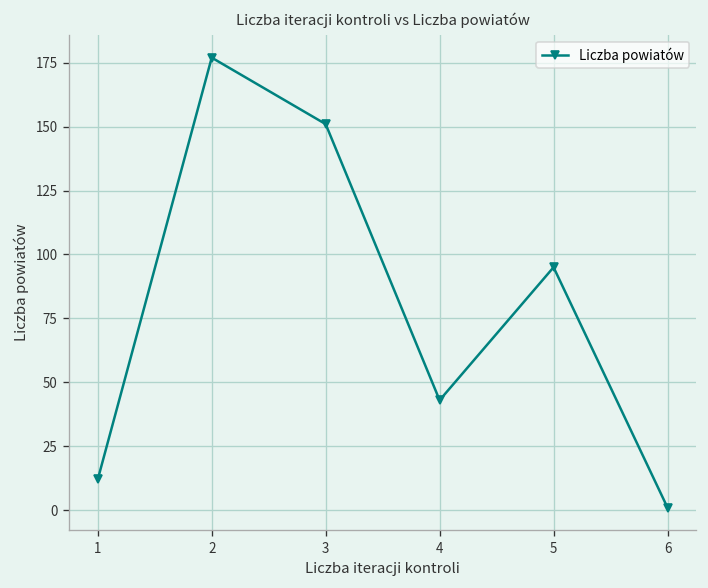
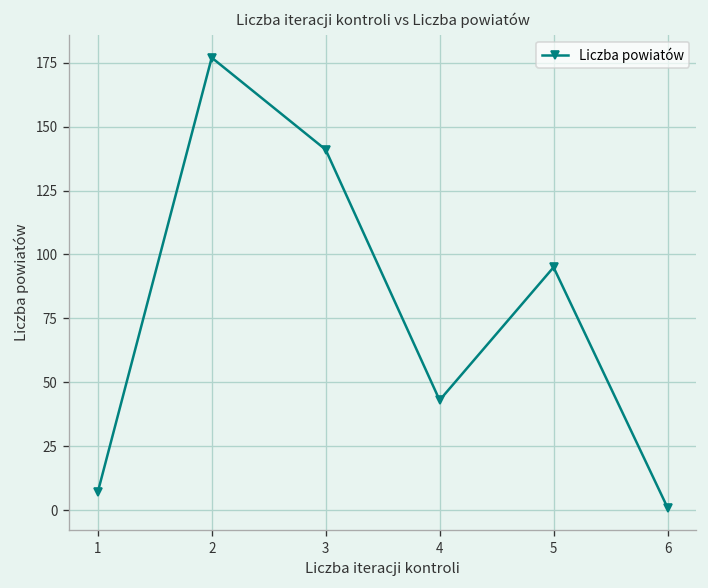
1: 12 -> 7
3: 151 -> 141
